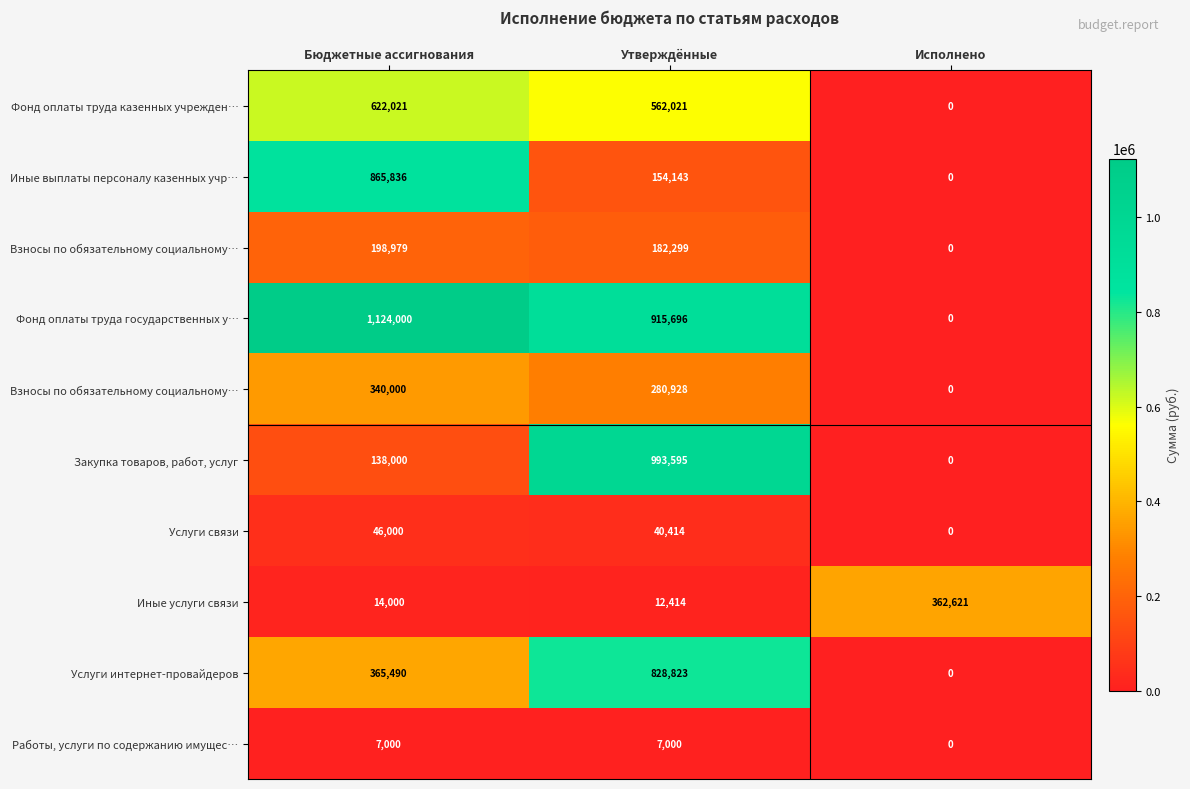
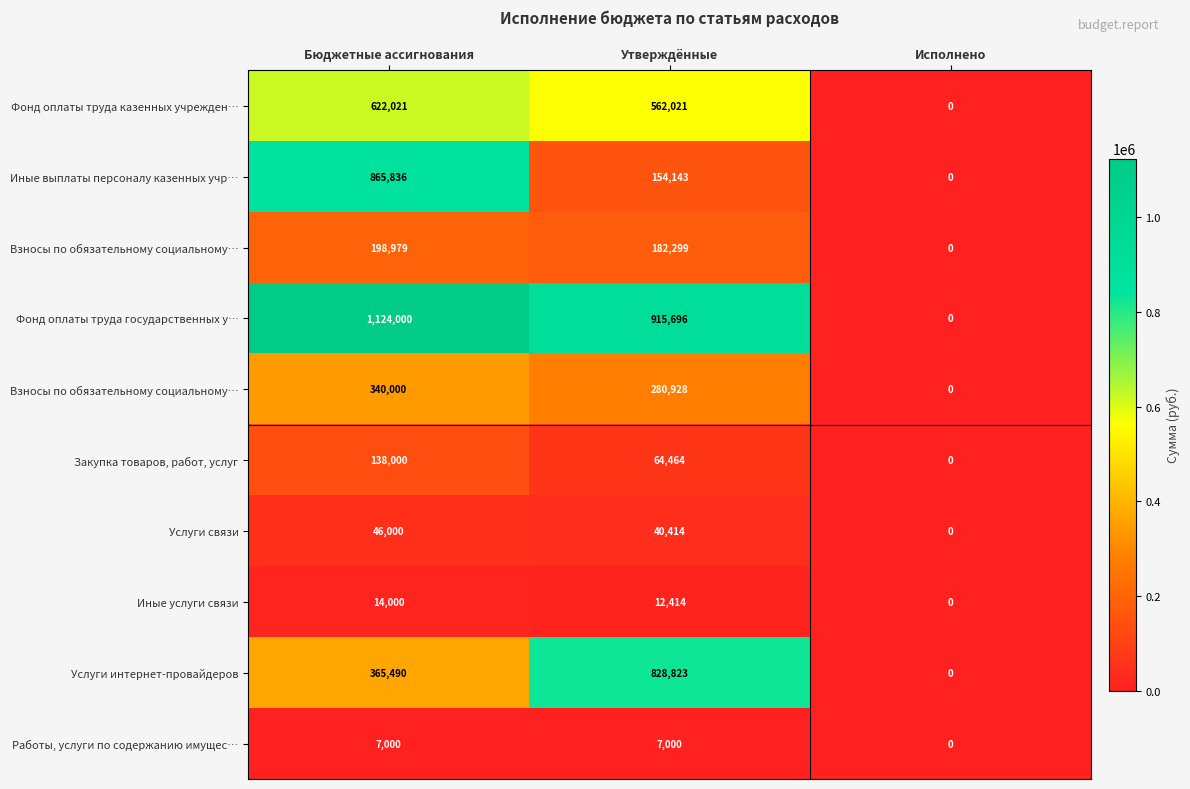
Закупка товаров, работ, услуг, Утверждённые: 993,595 -> 64,464
Иные услуги связи, Исполнено: 362,621 -> 0
